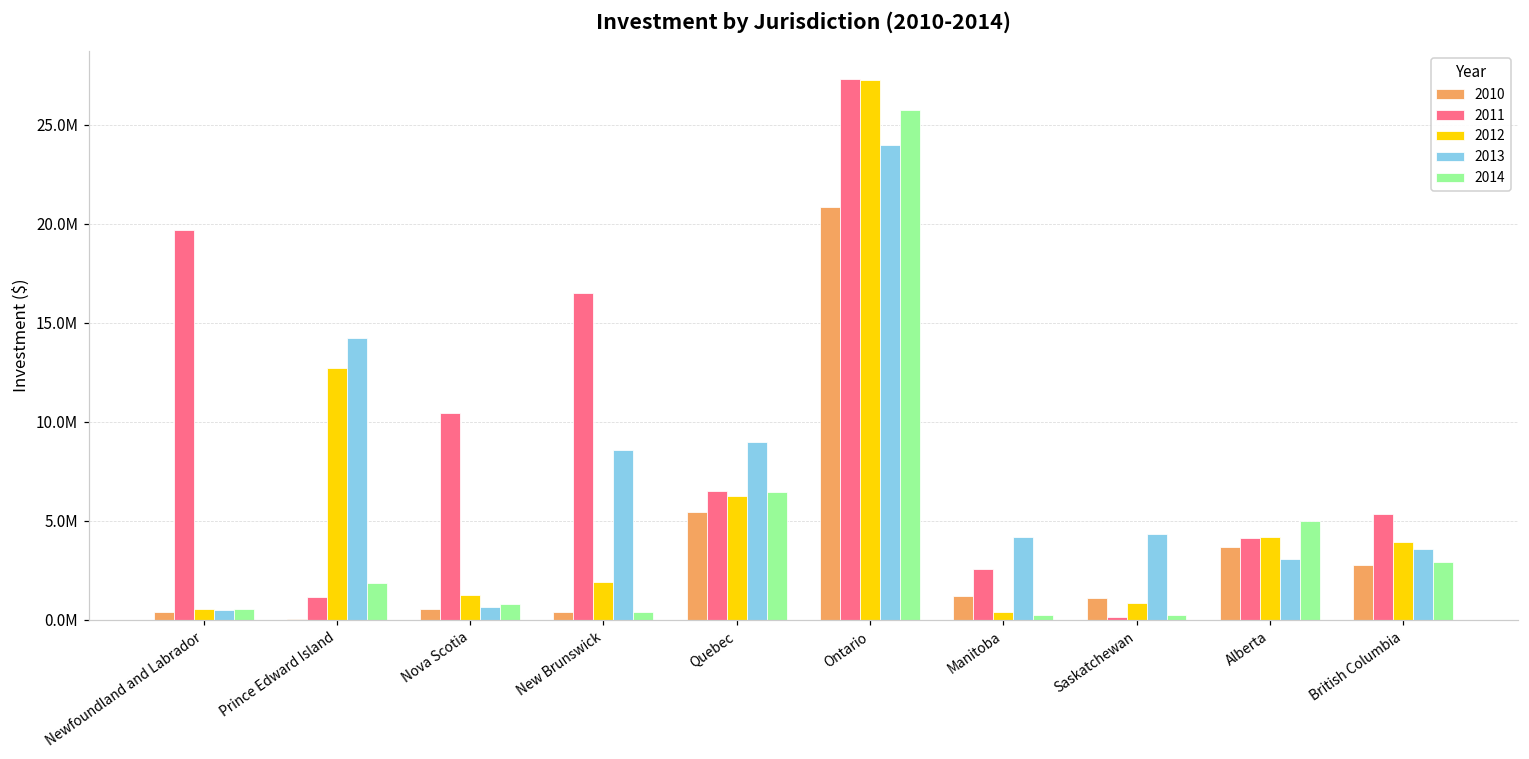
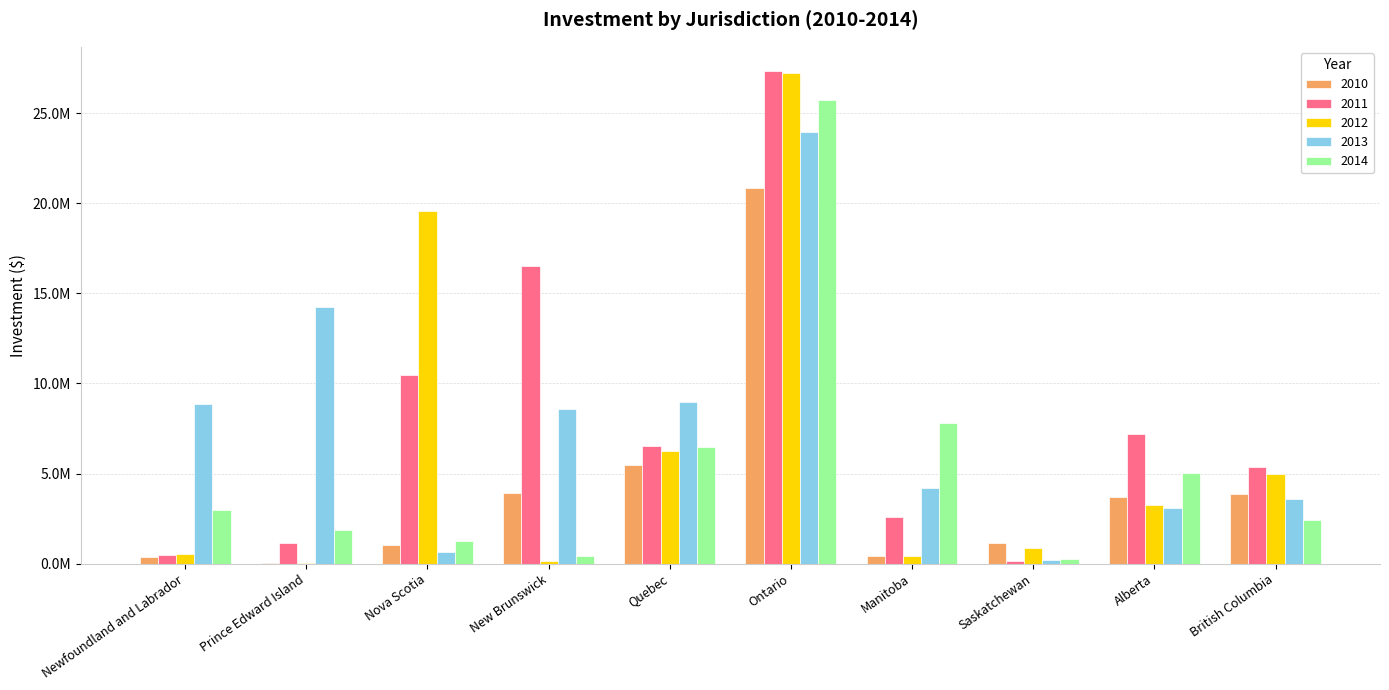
2011, Newfoundland and Labrador: 19700000 -> 500000
2013, Newfoundland and Labrador: 500000 -> 8800000
2014, Newfoundland and Labrador: 600000 -> 3000000
2012, Prince Edward Island: 12700000 -> 0
2010, Nova Scotia: 500000 -> 1000000
2012, Nova Scotia: 1200000 -> 19600000
2014, Nova Scotia: 800000 -> 1300000
2010, New Brunswick: 400000 -> 3900000
2012, New Brunswick: 1900000 -> 100000
2010, Manitoba: 1200000 -> 400000
2014, Manitoba: 300000 -> 7800000
2013, Saskatchewan: 4400000 -> 200000
2011, Alberta: 4100000 -> 7200000
2012, Alberta: 4200000 -> 3300000
2010, British Columbia: 2800000 -> 3900000
2012, British Columbia: 4000000 -> 5000000
2014, British Columbia: 2900000 -> 2400000
